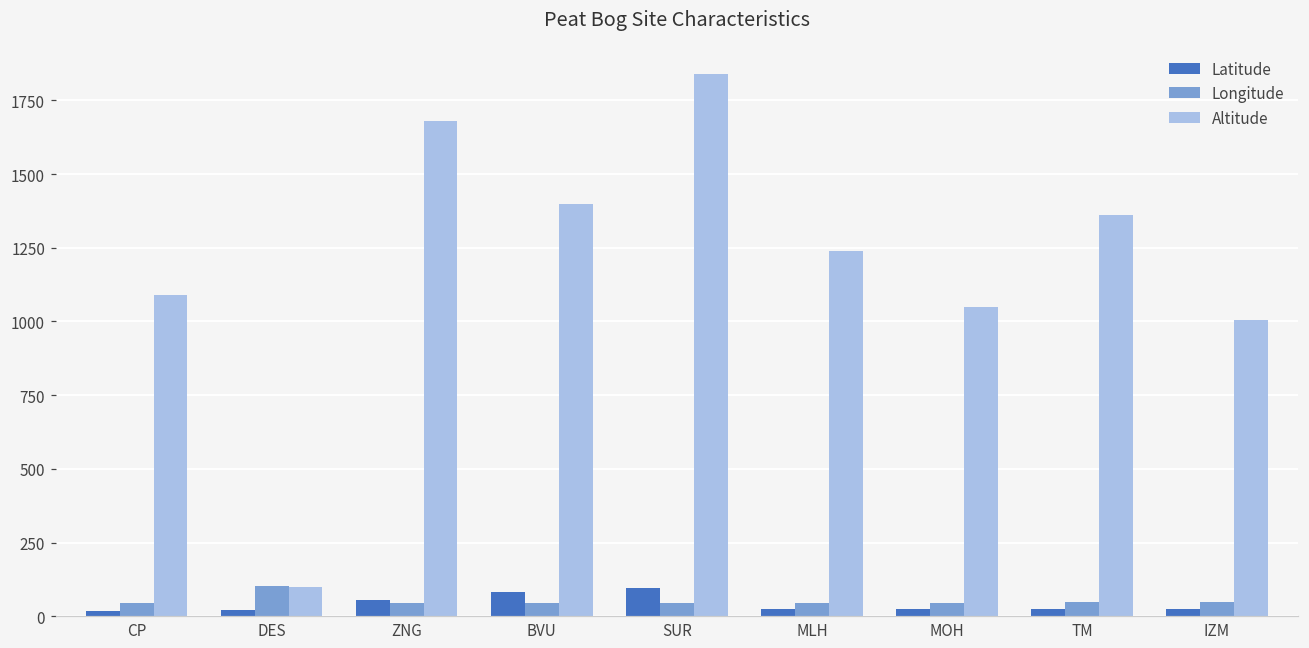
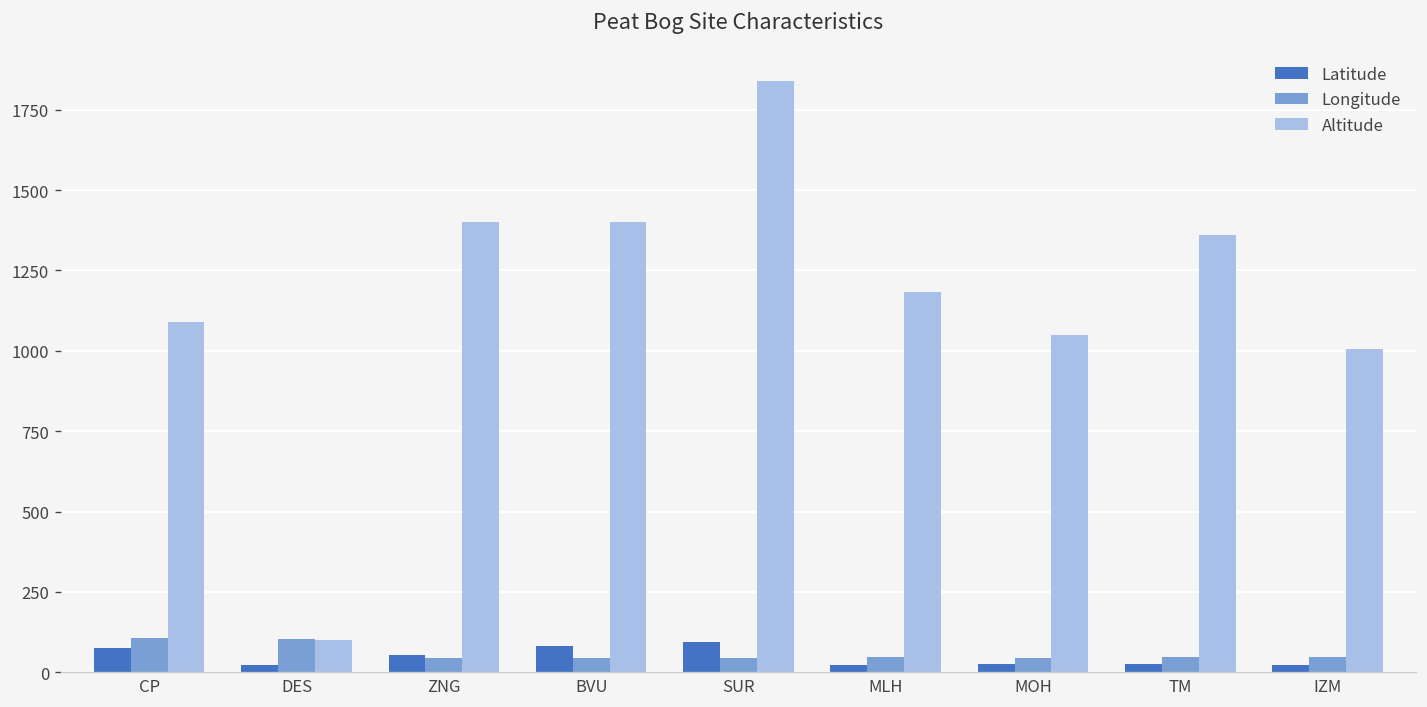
Latitude, CP: 20 -> 80
Longitude, CP: 40 -> 110
Altitude, ZNG: 1680 -> 1400
Altitude, MLH: 1240 -> 1180
